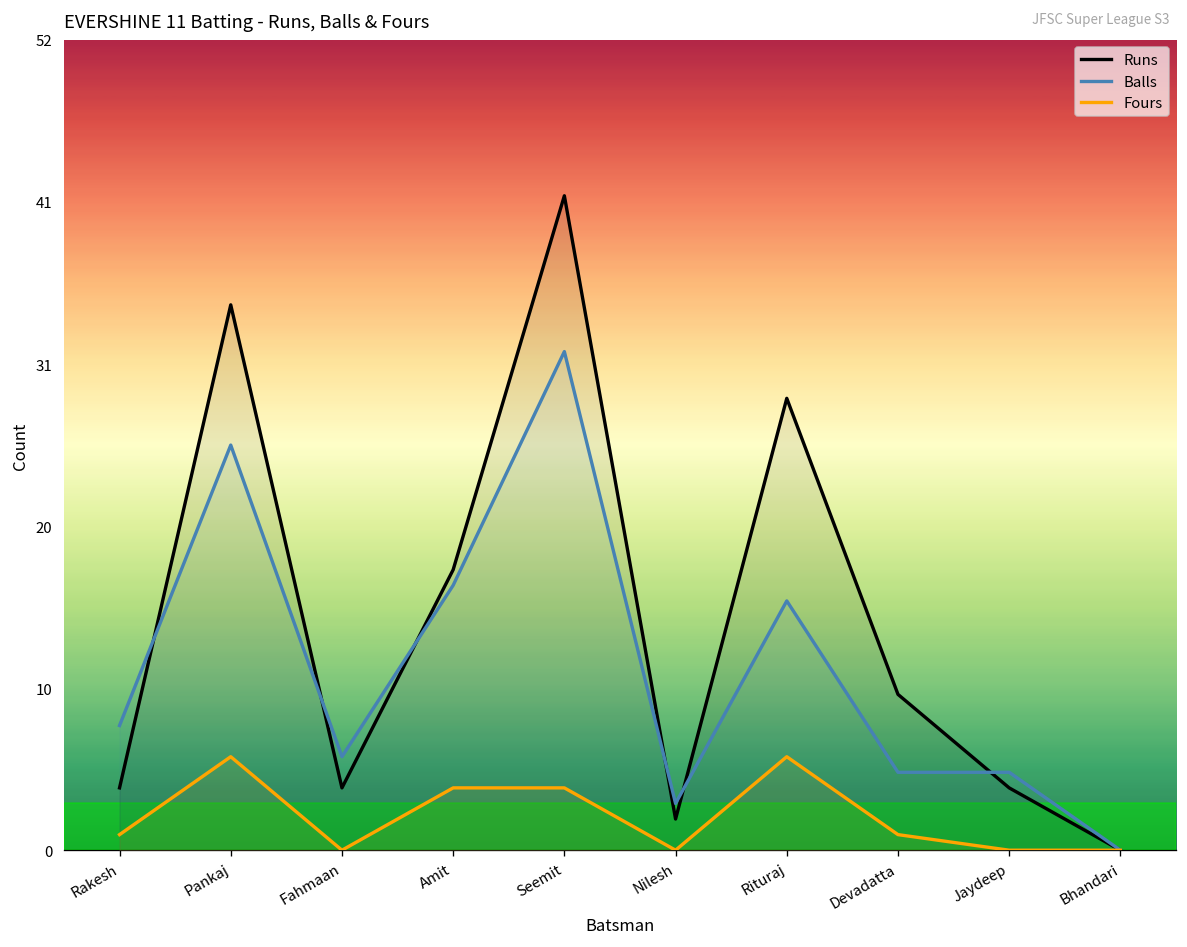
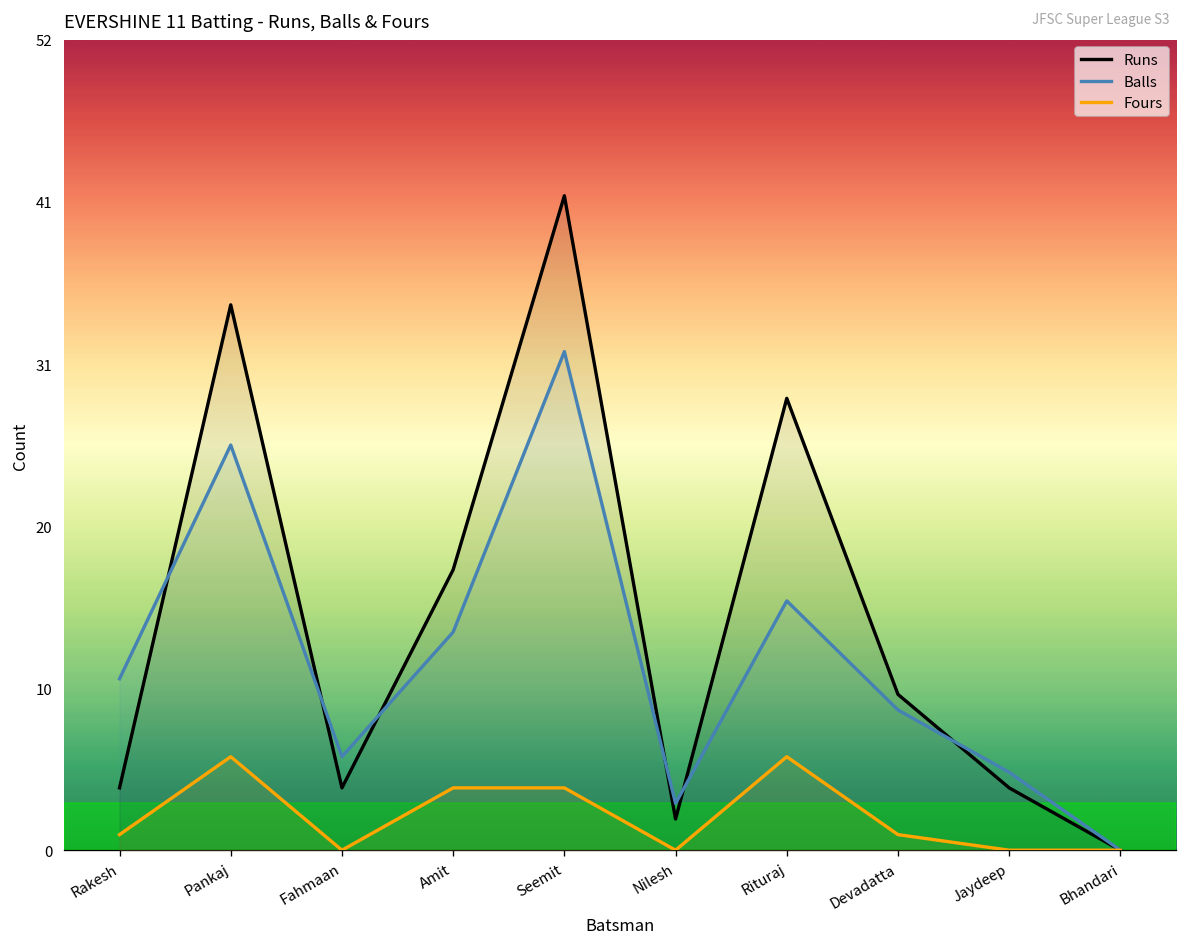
Balls, Rakesh: 8 -> 11
Balls, Amit: 17 -> 14
Balls, Devadatta: 5 -> 9
